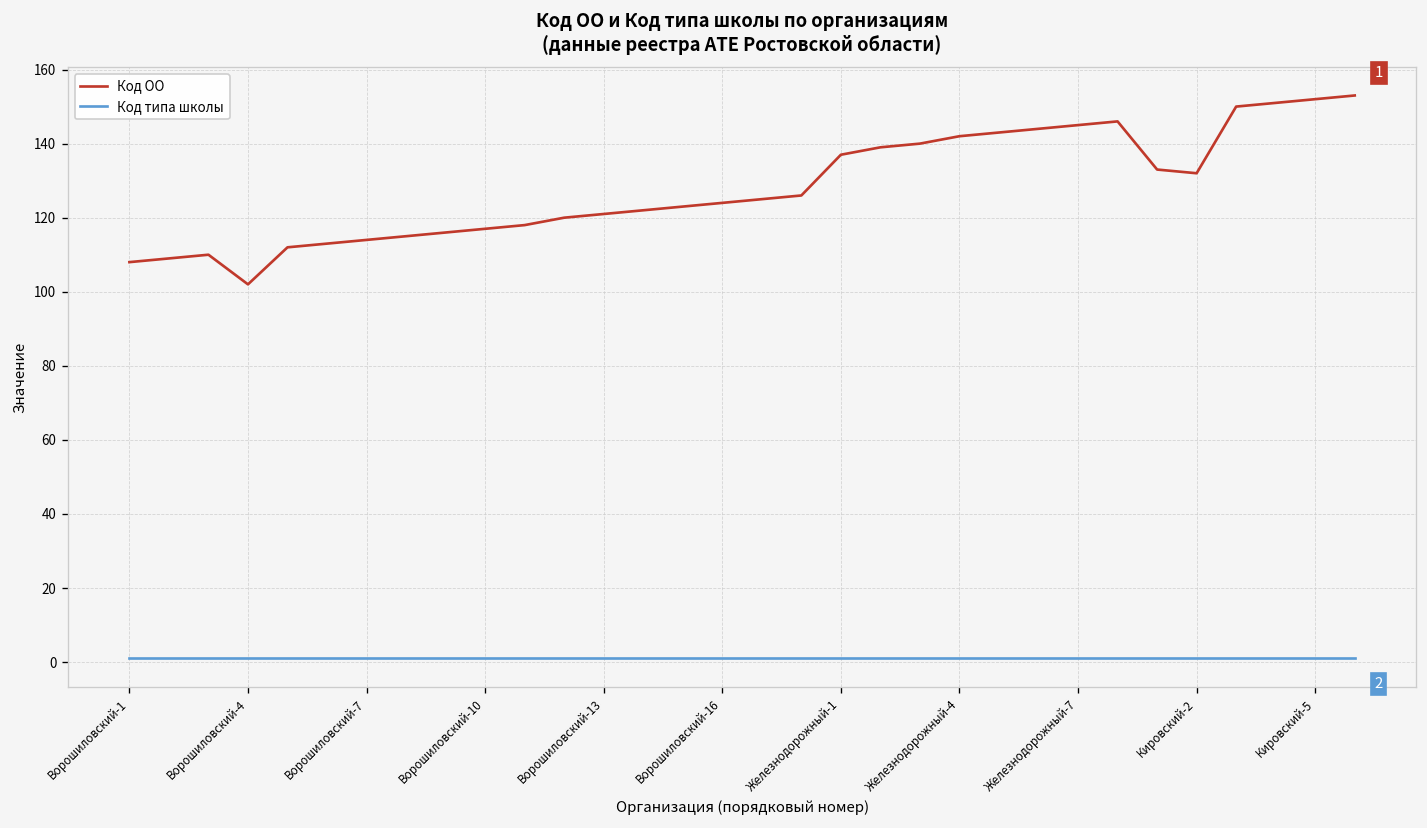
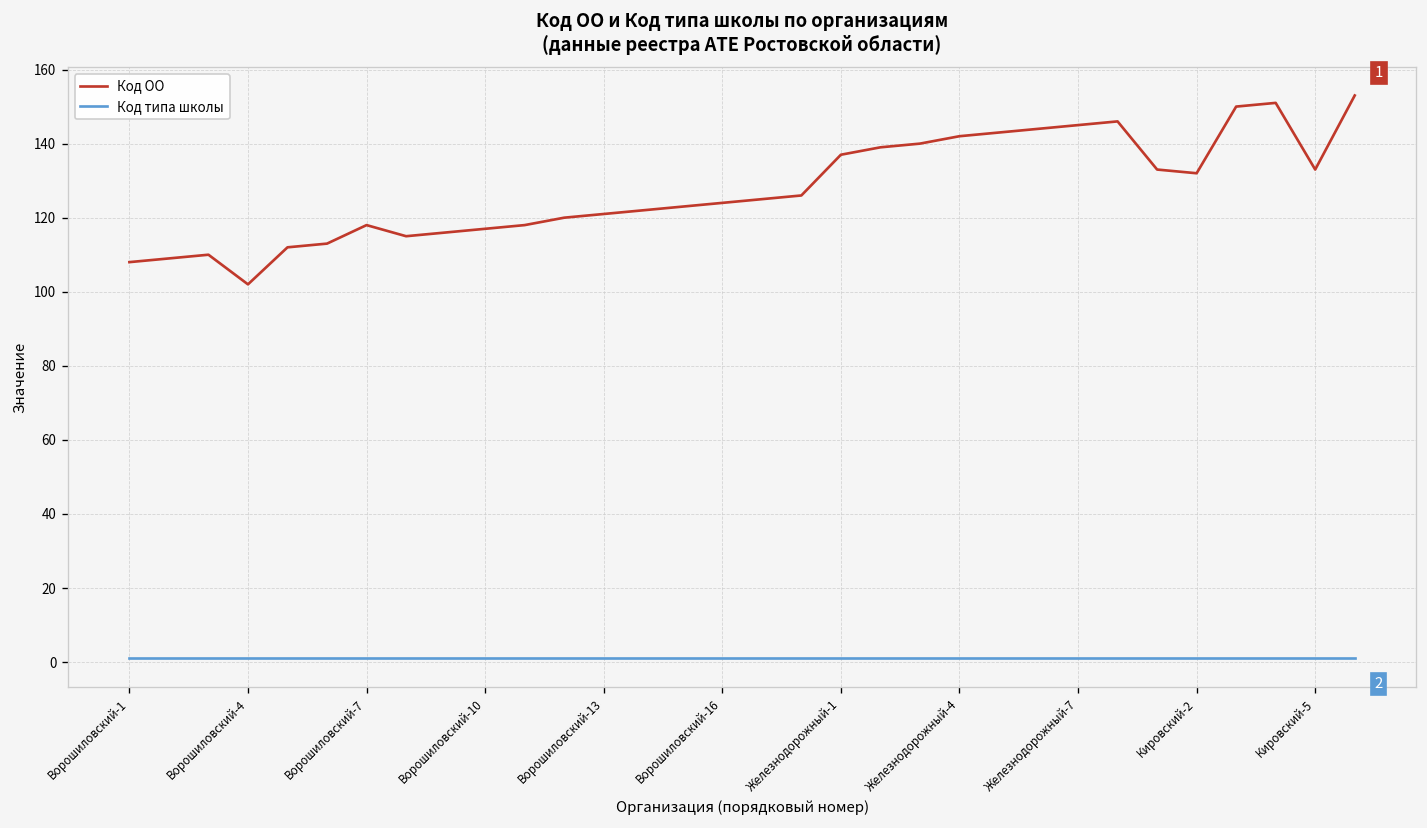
Код ОО, Ворошиловский-7: 114 -> 118
Код ОО, Кировский-5: 152 -> 133
